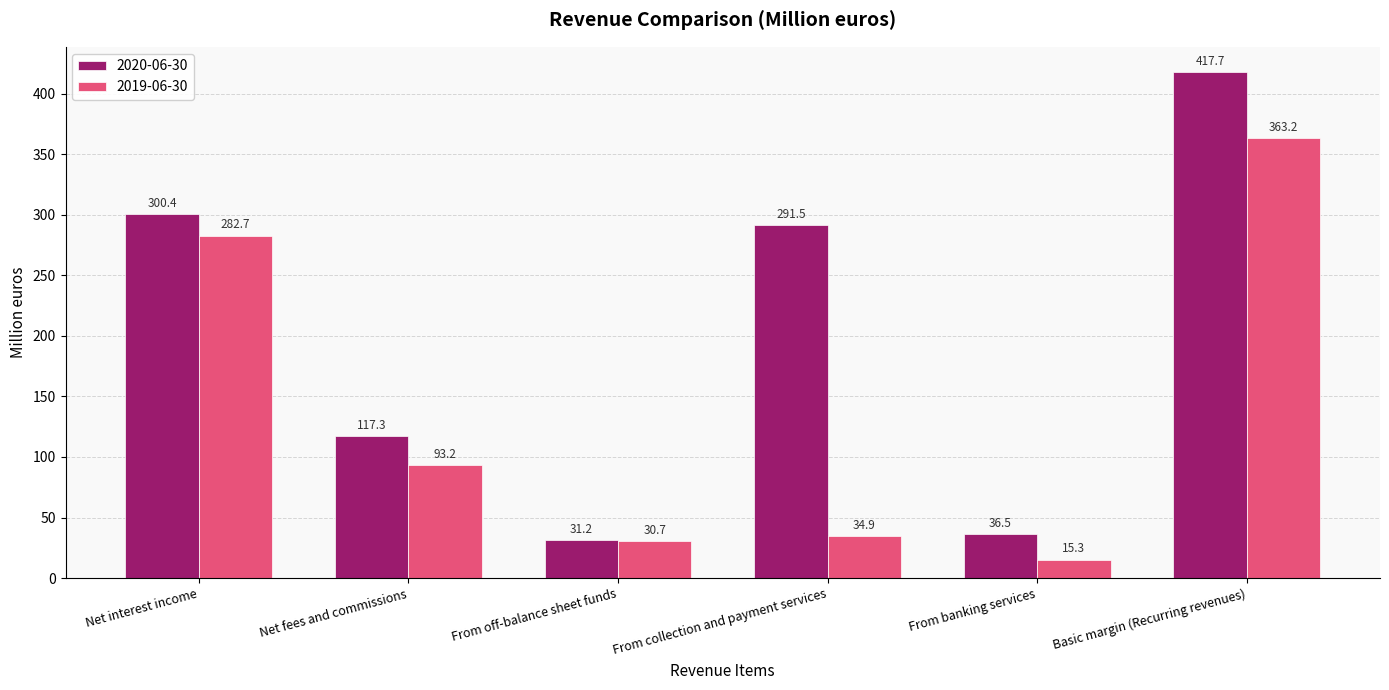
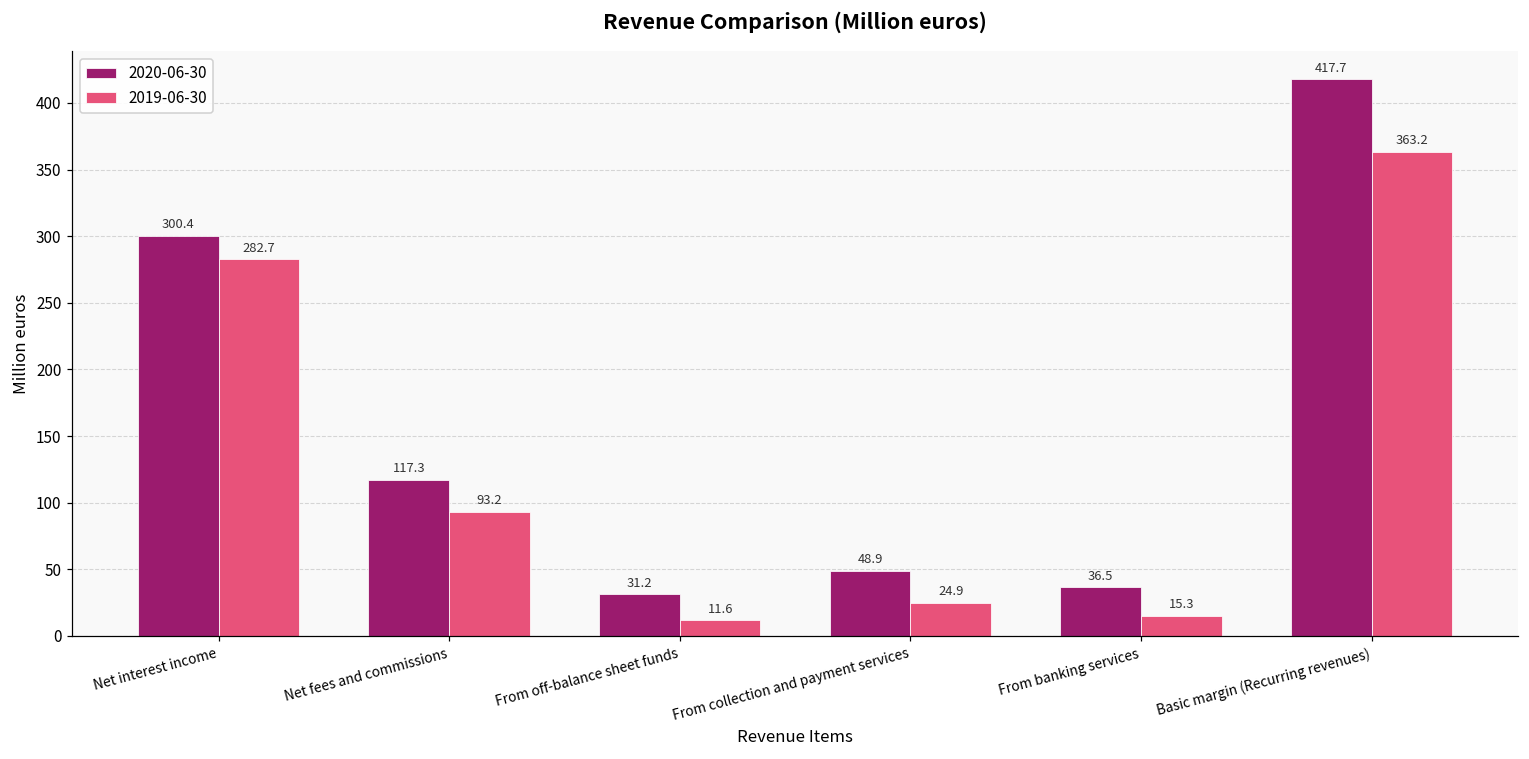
2019-06-30, From off-balance sheet funds: 30.7 -> 11.6
2020-06-30, From collection and payment services: 291.5 -> 48.9
2019-06-30, From collection and payment services: 34.9 -> 24.9
